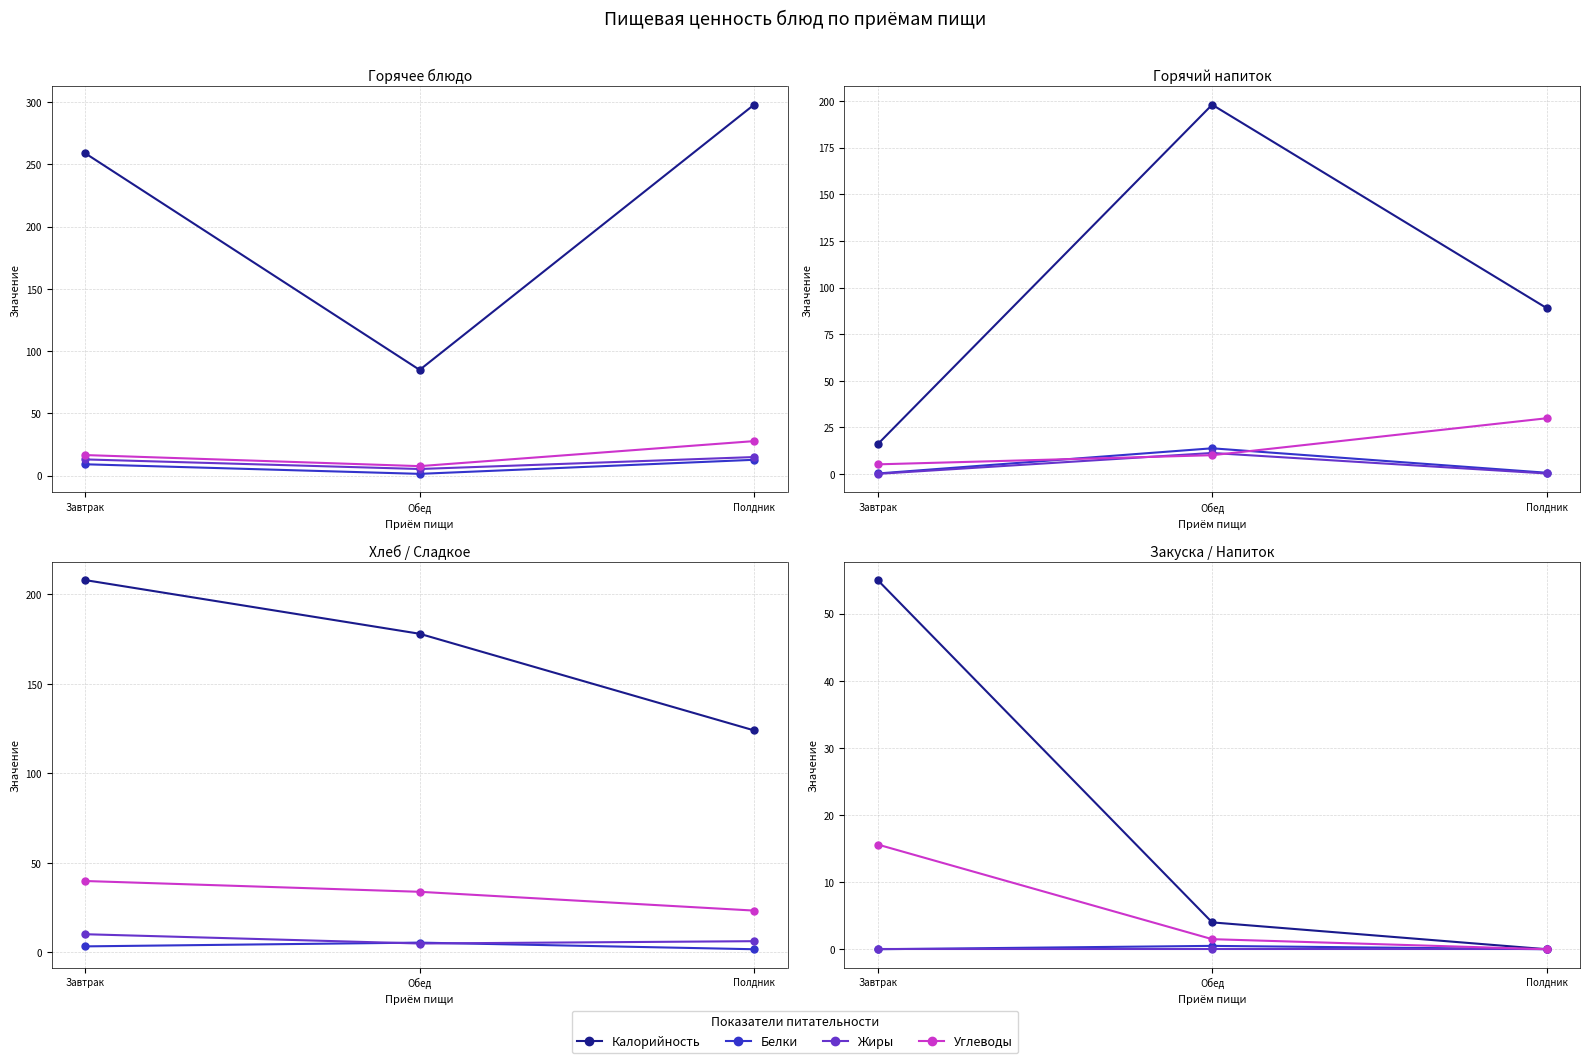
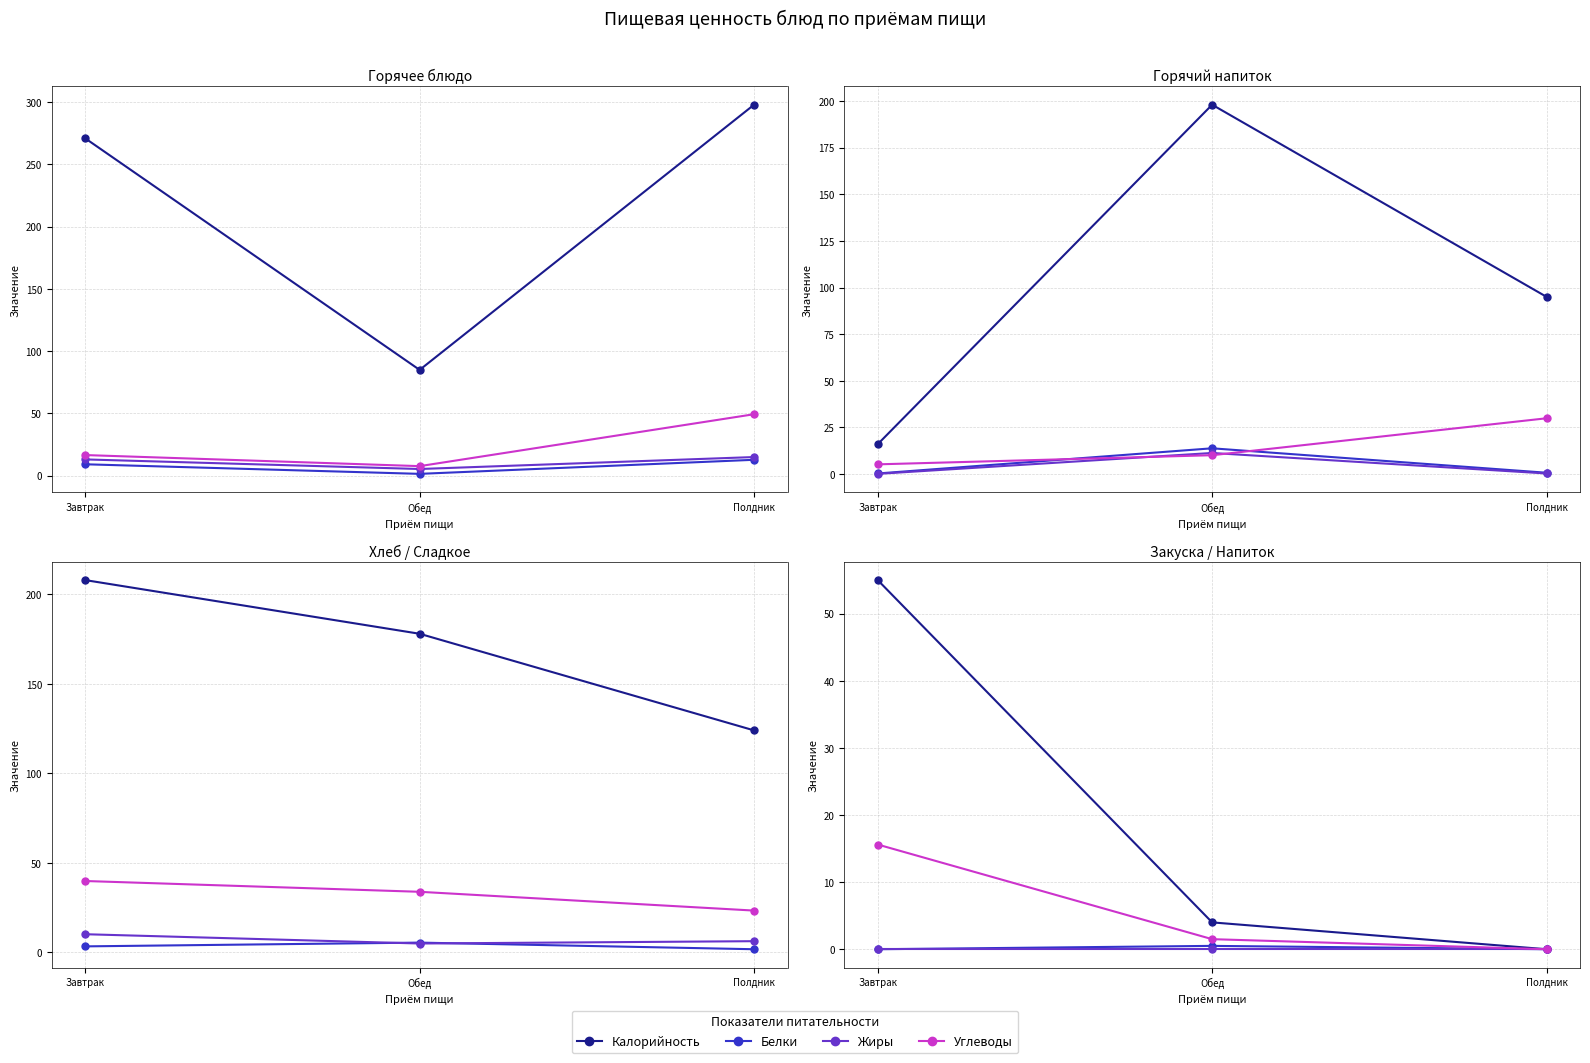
Горячее блюдо, Калорийность, Завтрак: 259 -> 271
Горячее блюдо, Углеводы, Полдник: 28 -> 49
Горячий напиток, Калорийность, Полдник: 89 -> 95
